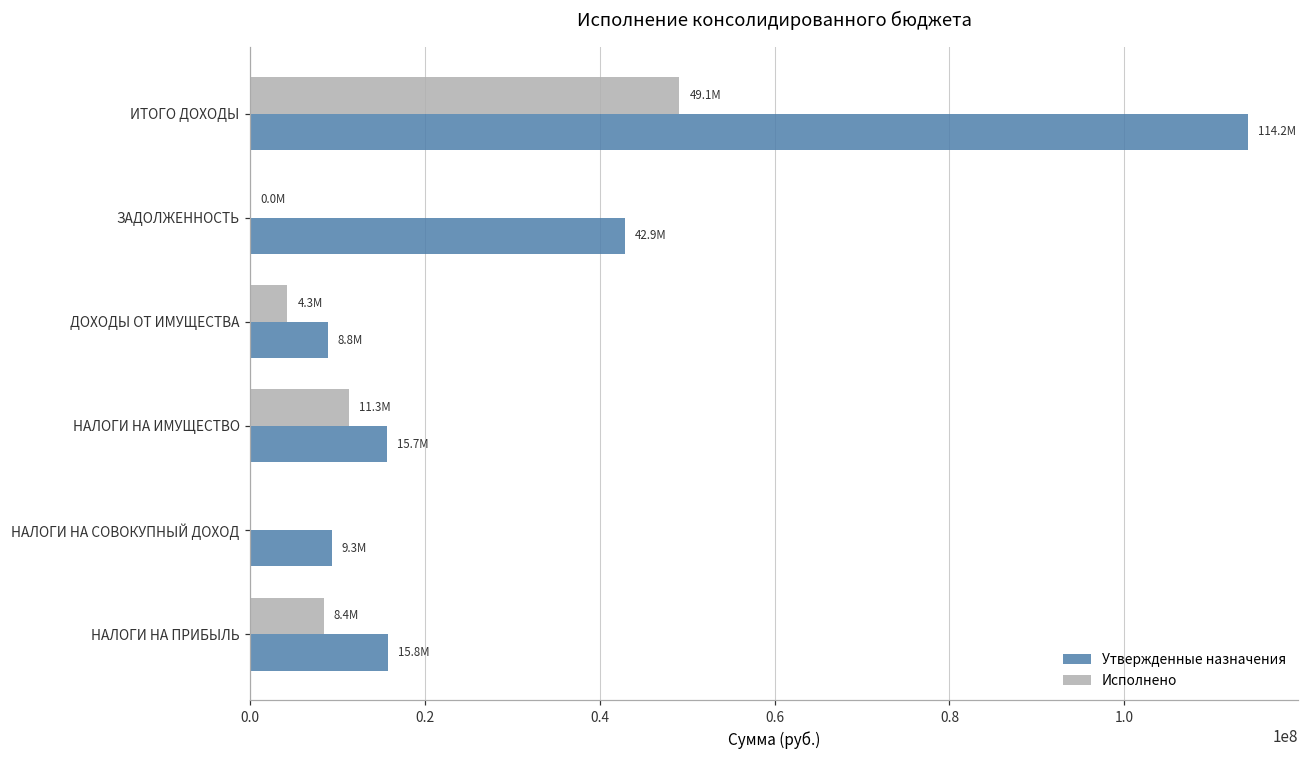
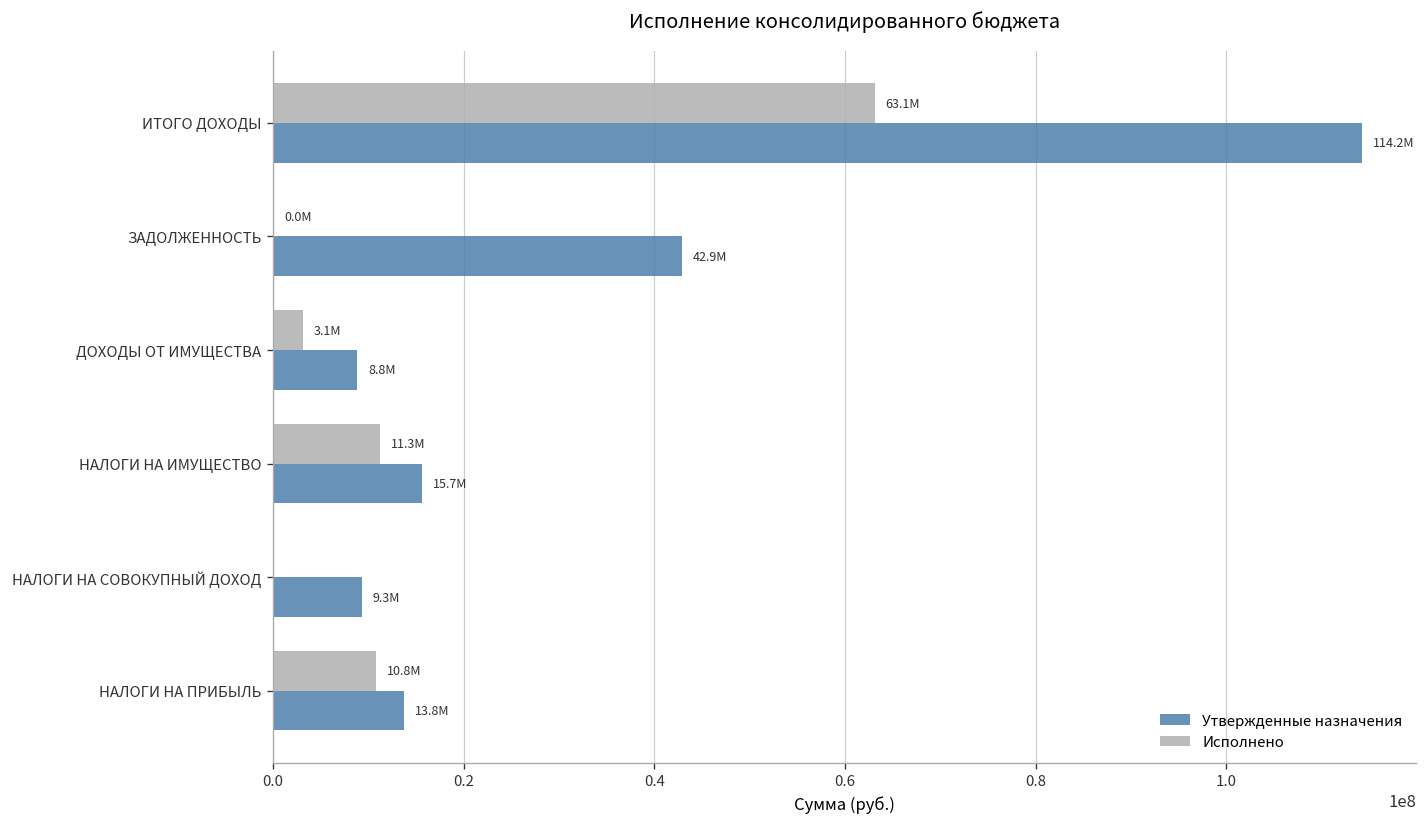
Исполнено, ИТОГО ДОХОДЫ: 49.1М -> 63.1М
Исполнено, ДОХОДЫ ОТ ИМУЩЕСТВА: 4.3М -> 3.1М
Исполнено, НАЛОГИ НА ПРИБЫЛЬ: 8.4М -> 10.8М
Утвержденные назначения, НАЛОГИ НА ПРИБЫЛЬ: 15.8М -> 13.8М
